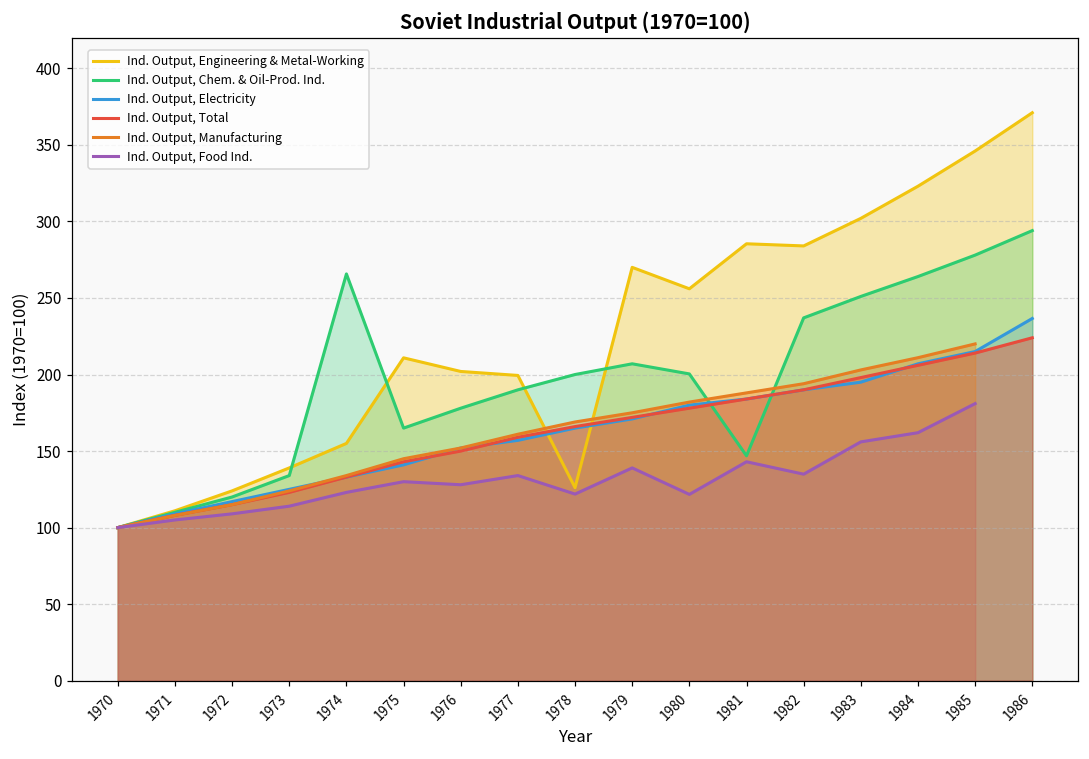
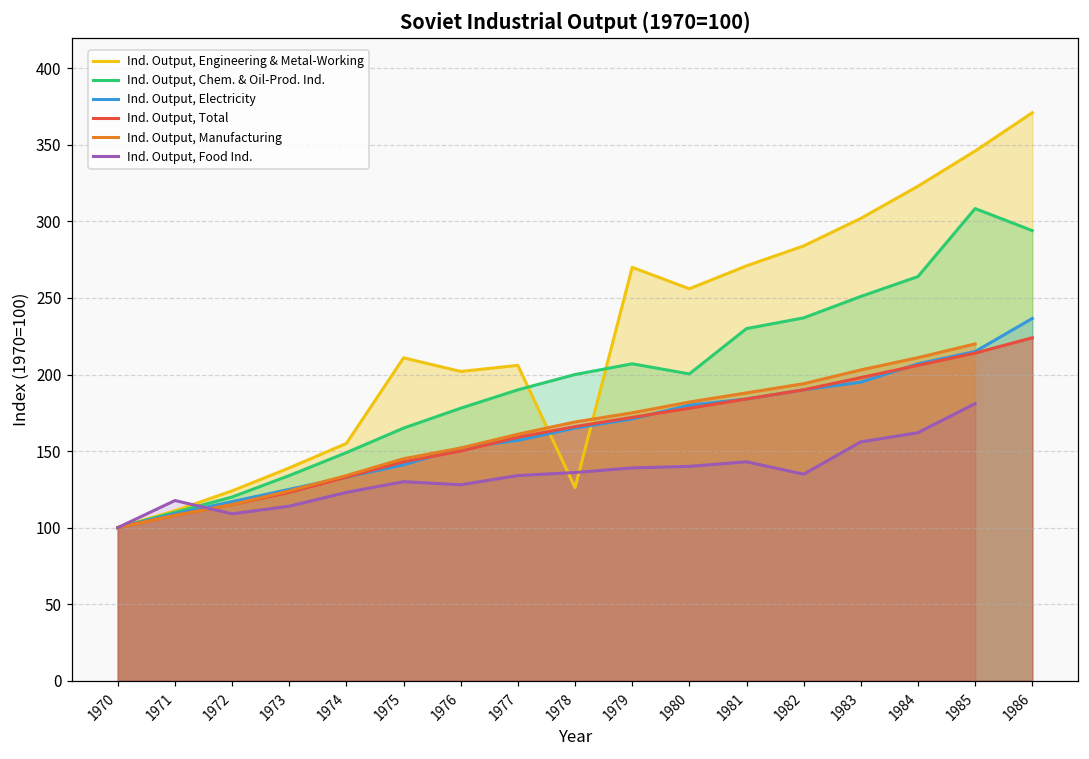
Ind. Output, Food Ind., 1971: 105 -> 118
Ind. Output, Chem. & Oil-Prod. Ind., 1974: 266 -> 149
Ind. Output, Engineering & Metal-Working, 1977: 199 -> 206
Ind. Output, Food Ind., 1978: 122 -> 136
Ind. Output, Food Ind., 1980: 122 -> 140
Ind. Output, Engineering & Metal-Working, 1981: 285 -> 271
Ind. Output, Chem. & Oil-Prod. Ind., 1981: 147 -> 230
Ind. Output, Chem. & Oil-Prod. Ind., 1985: 278 -> 308
